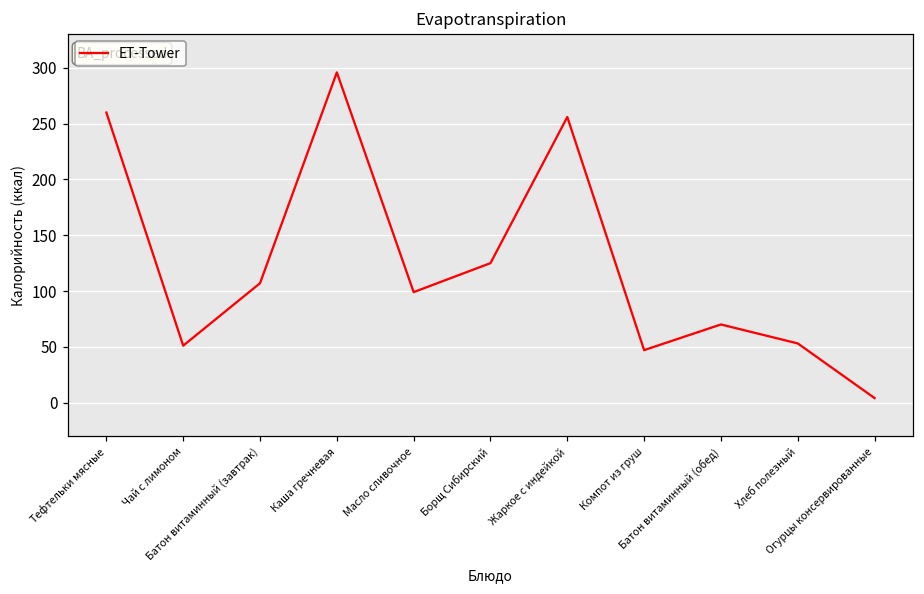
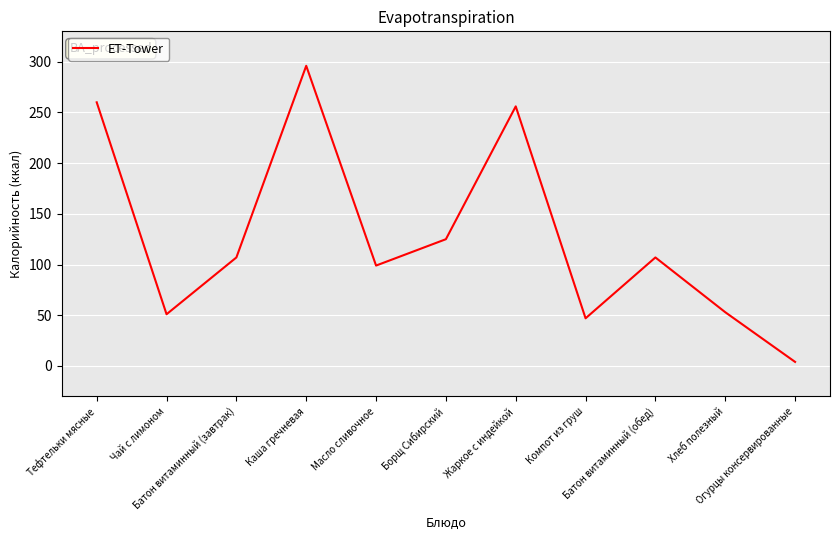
Батон витаминный (обед): 70 -> 107
